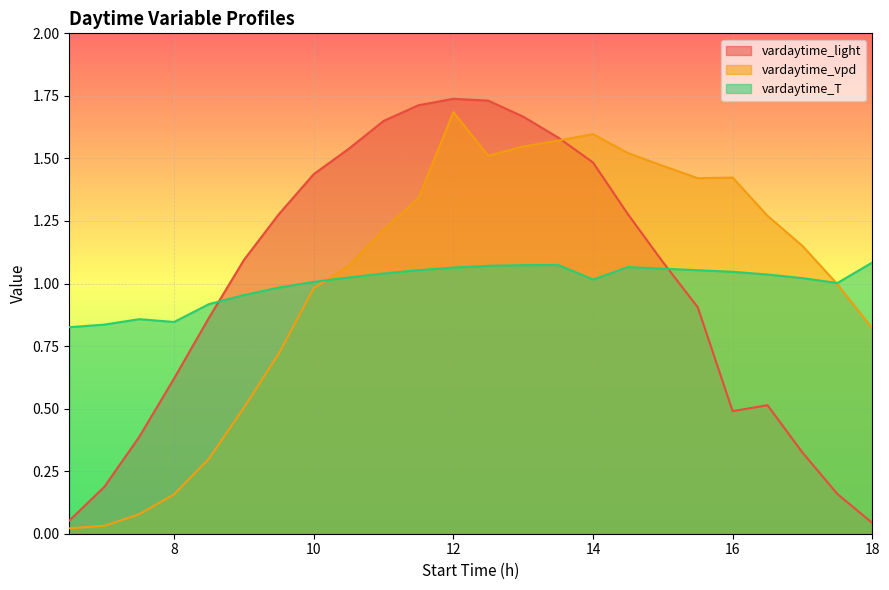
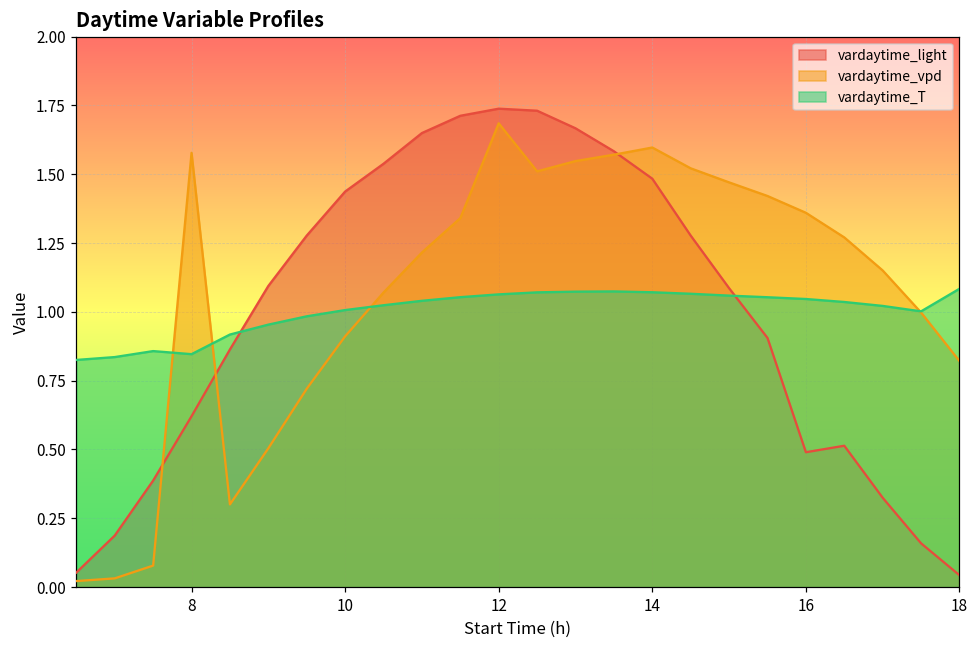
vardaytime_vpd, 8: 0.16 -> 1.58
vardaytime_vpd, 10: 0.98 -> 0.91
vardaytime_T, 14: 1.02 -> 1.07
vardaytime_vpd, 16: 1.42 -> 1.36
